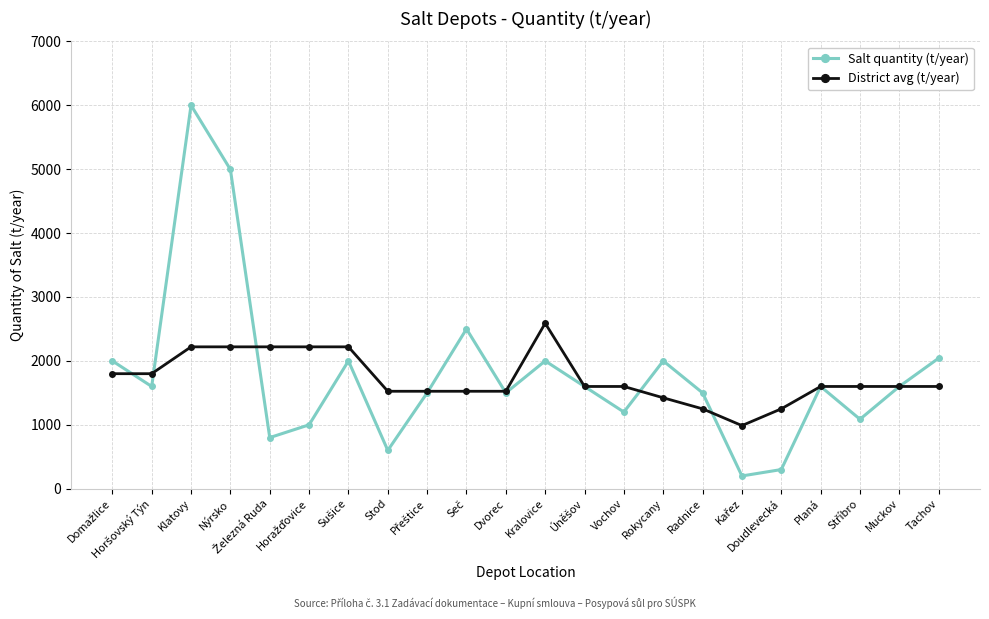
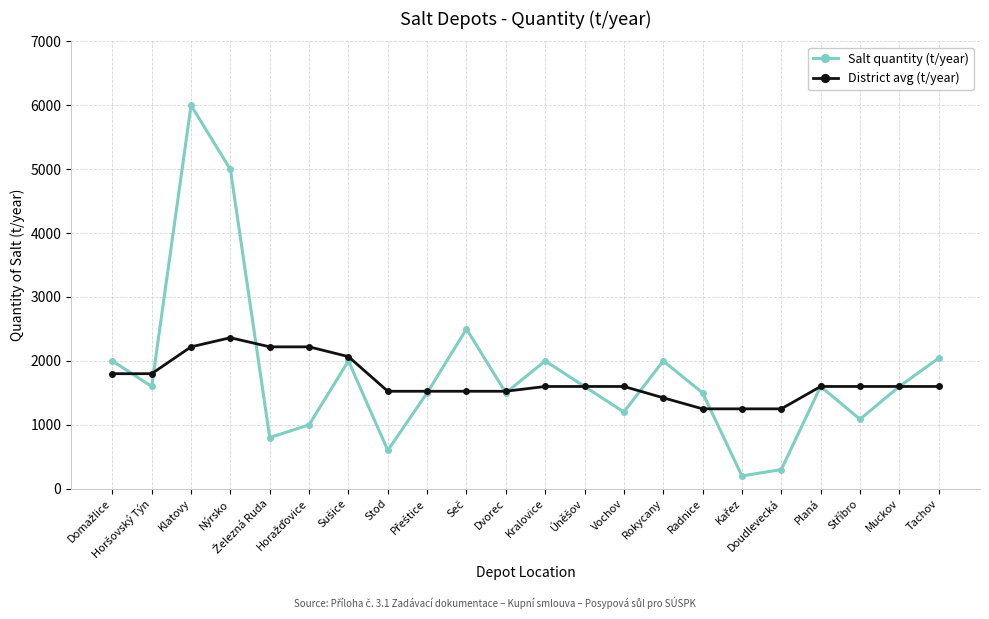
District avg (t/year), Nýrsko: 2200 -> 2400
District avg (t/year), Sušice: 2200 -> 2100
District avg (t/year), Kralovice: 2600 -> 1600
District avg (t/year), Kařez: 1000 -> 1300
